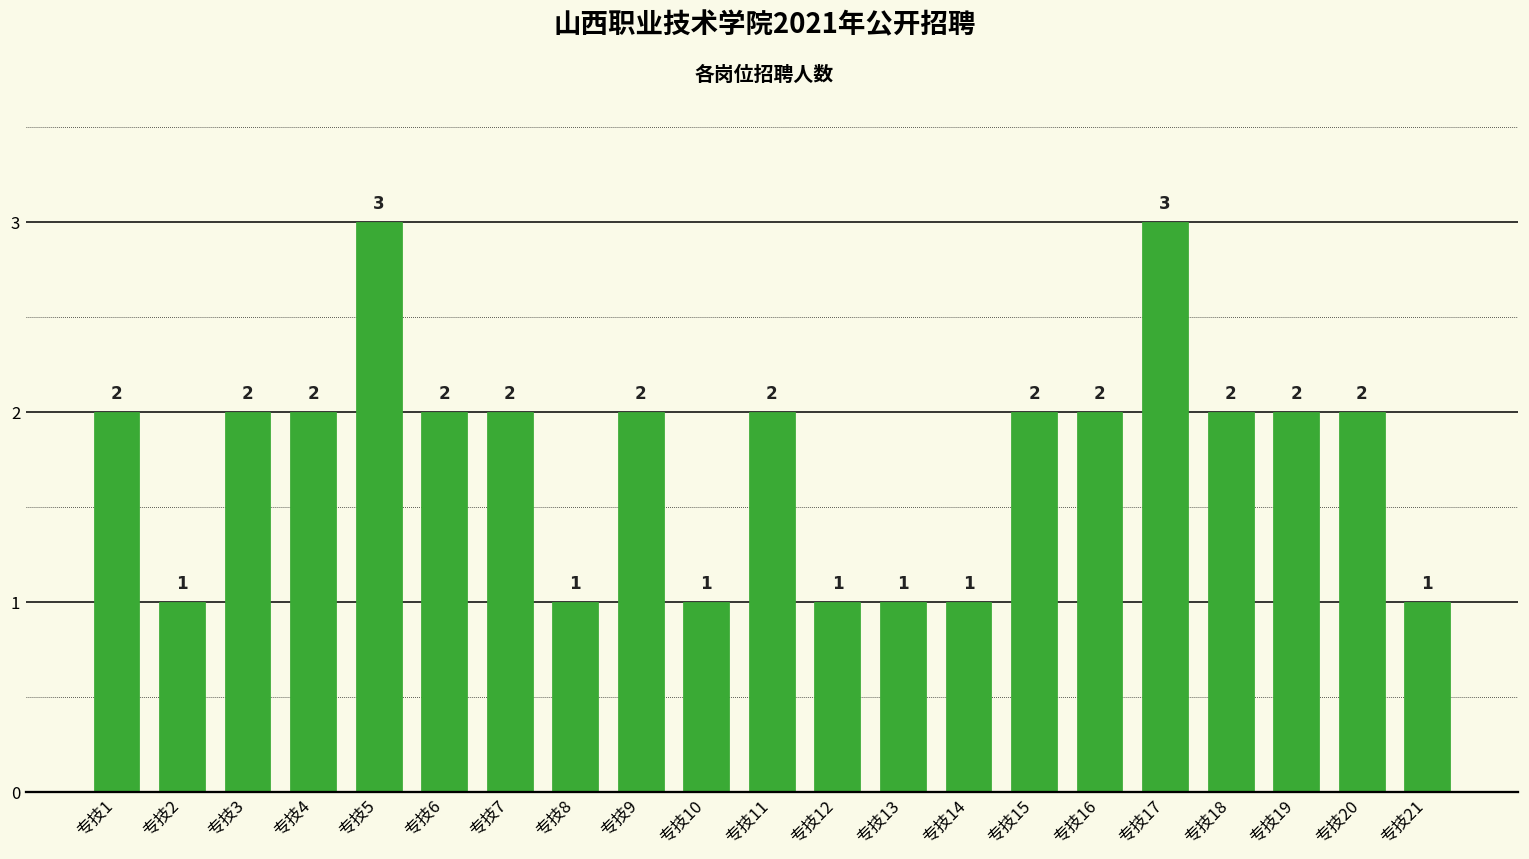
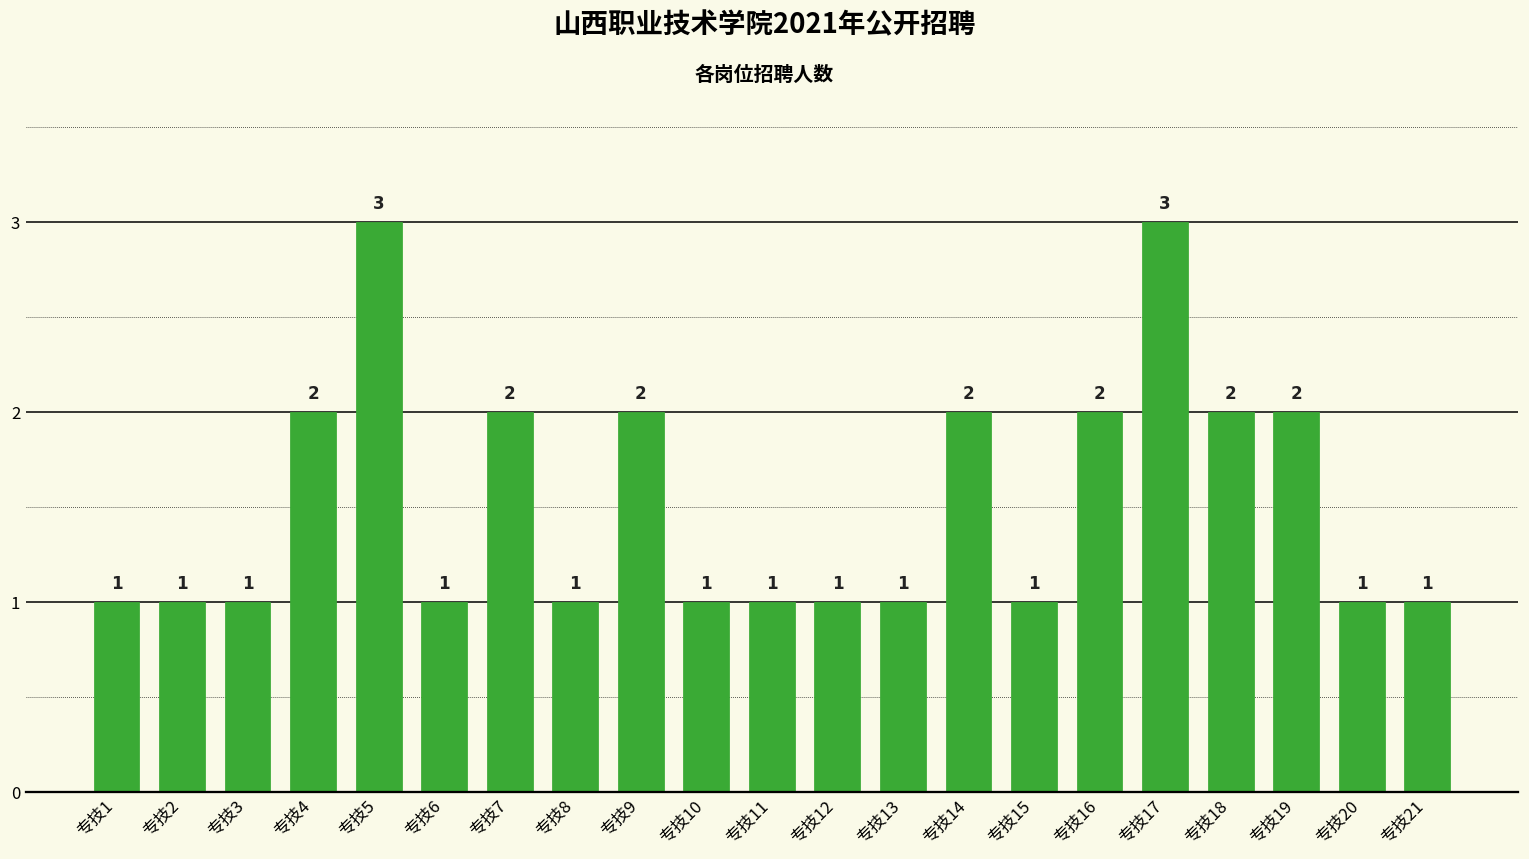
专技1: 2 -> 1
专技3: 2 -> 1
专技6: 2 -> 1
专技11: 2 -> 1
专技14: 1 -> 2
专技15: 2 -> 1
专技20: 2 -> 1
